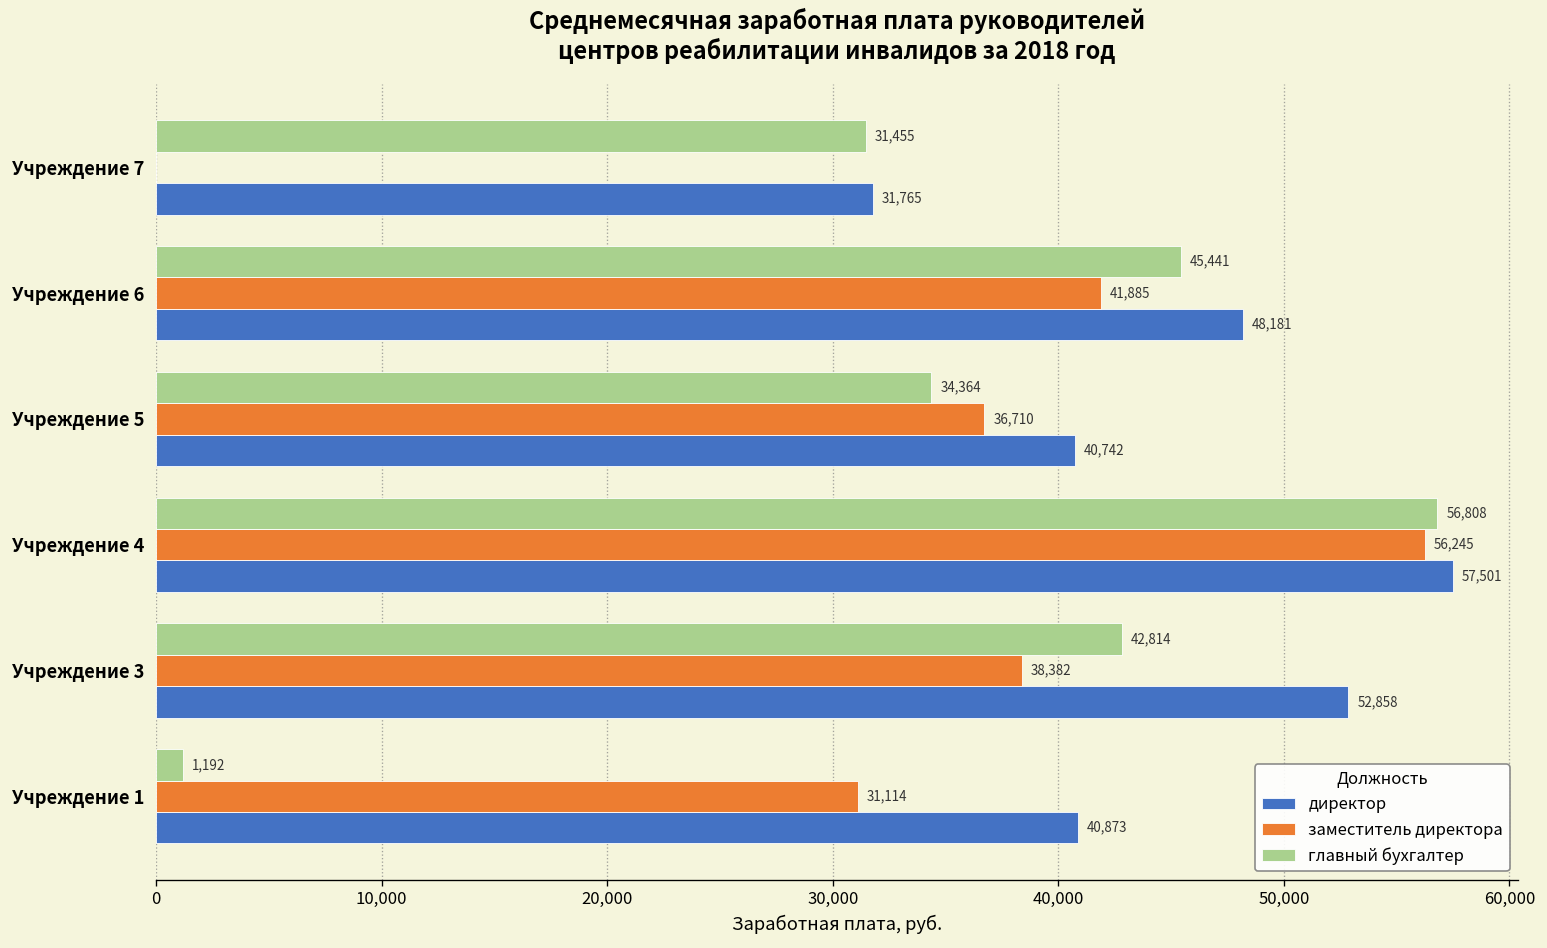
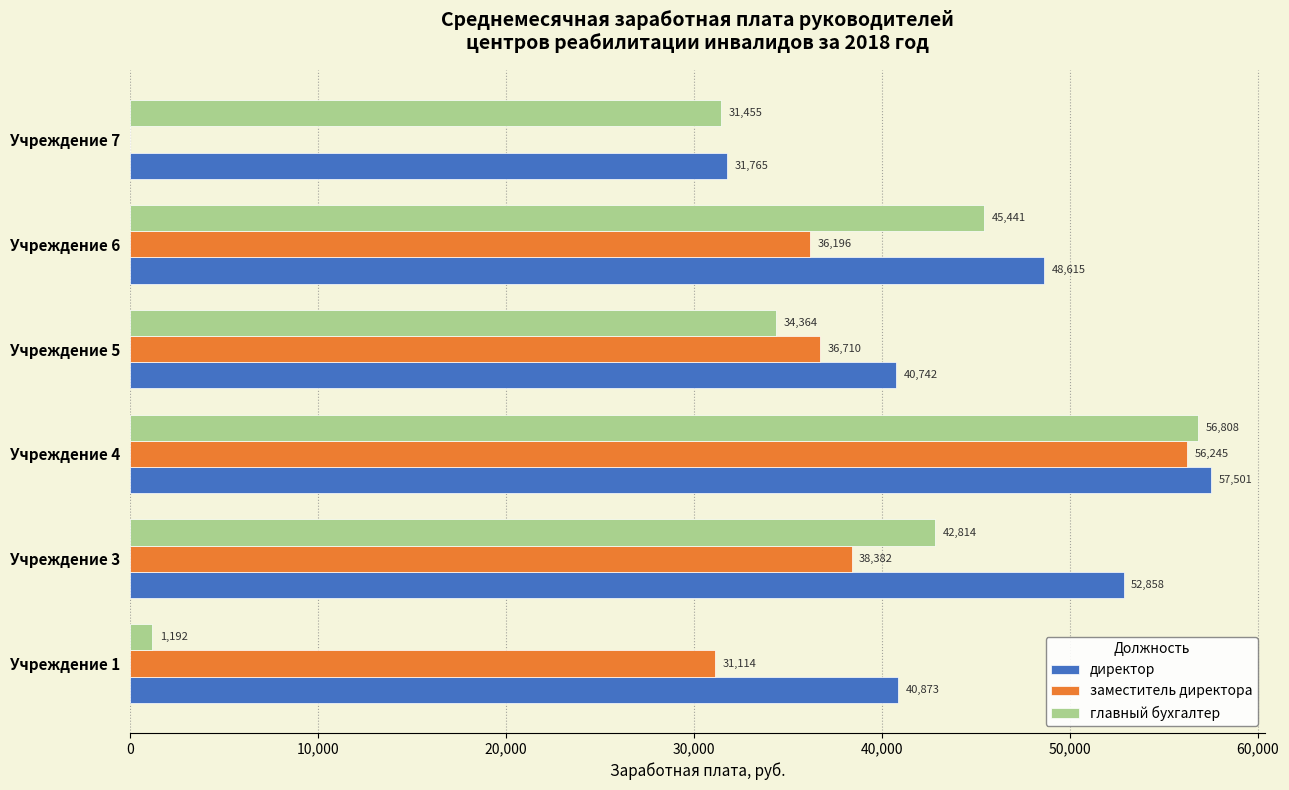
заместитель директора, Учреждение 6: 41,885 -> 36,196
директор, Учреждение 6: 48,181 -> 48,615
